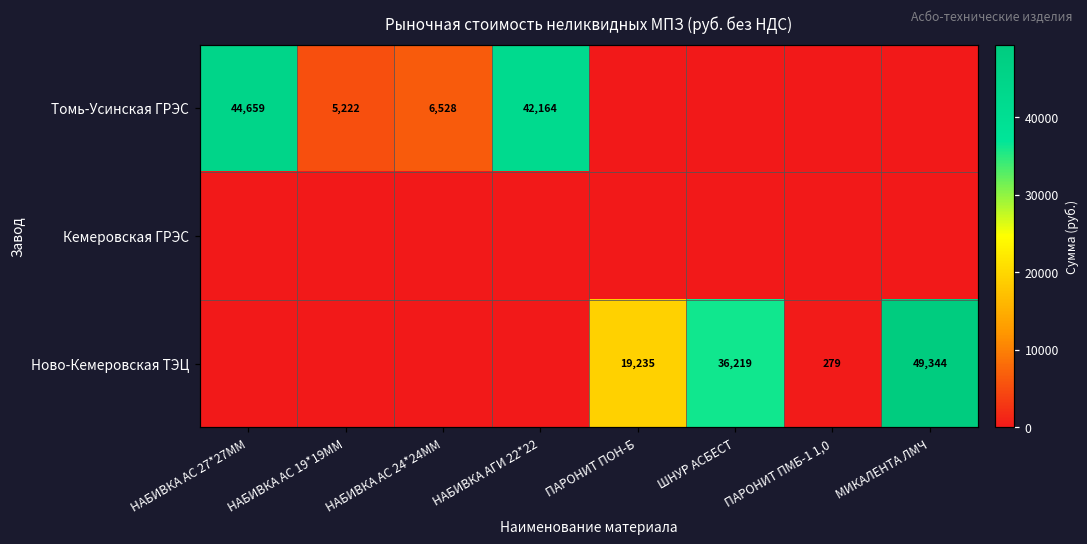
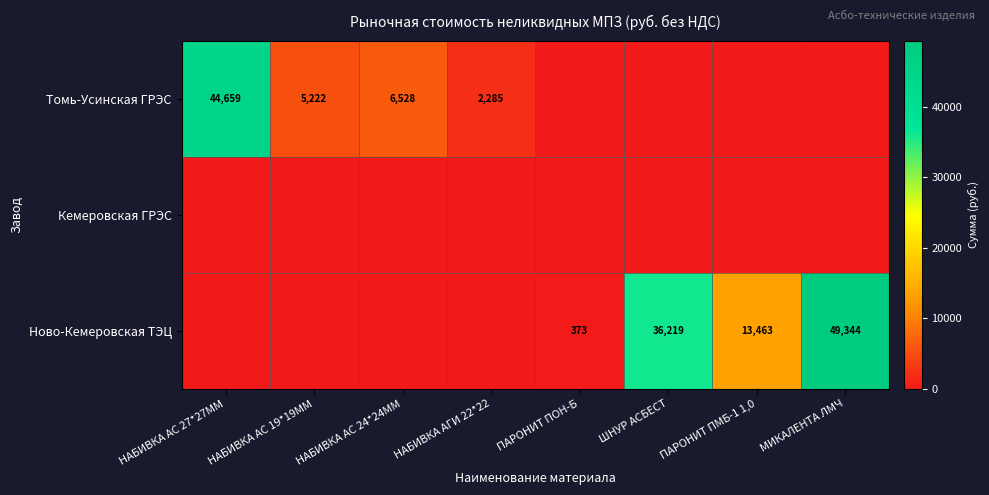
Томь-Усинская ГРЭС, НАБИВКА АГИ 22*22: 42,164 -> 2,285
Ново-Кемеровская ТЭЦ, ПАРОНИТ ПОН-Б: 19,235 -> 373
Ново-Кемеровская ТЭЦ, ПАРОНИТ ПМБ-1 1,0: 279 -> 13,463
